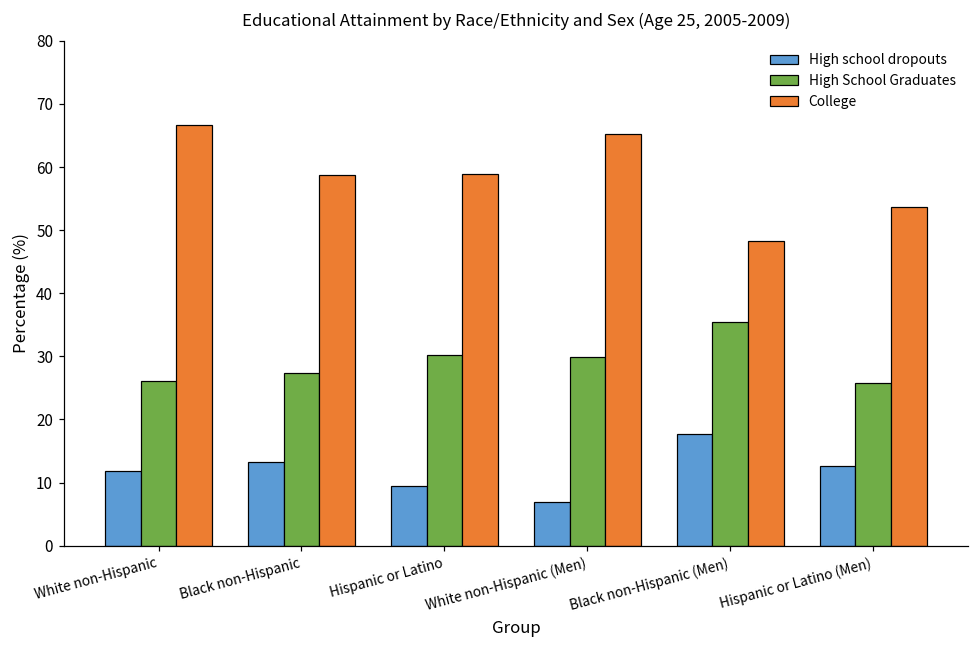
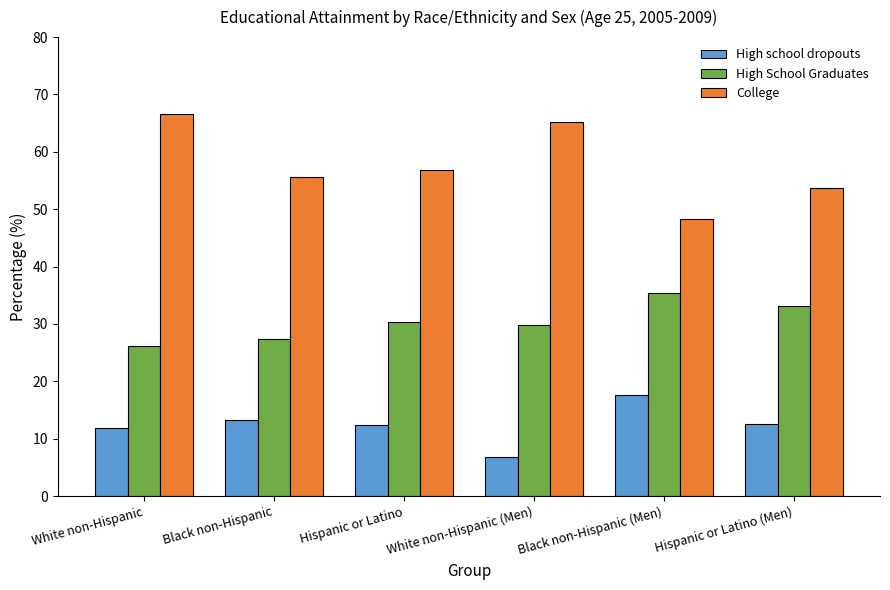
College, Black non-Hispanic: 59 -> 56
High school dropouts, Hispanic or Latino: 10 -> 12
College, Hispanic or Latino: 59 -> 57
High School Graduates, Hispanic or Latino (Men): 26 -> 33
